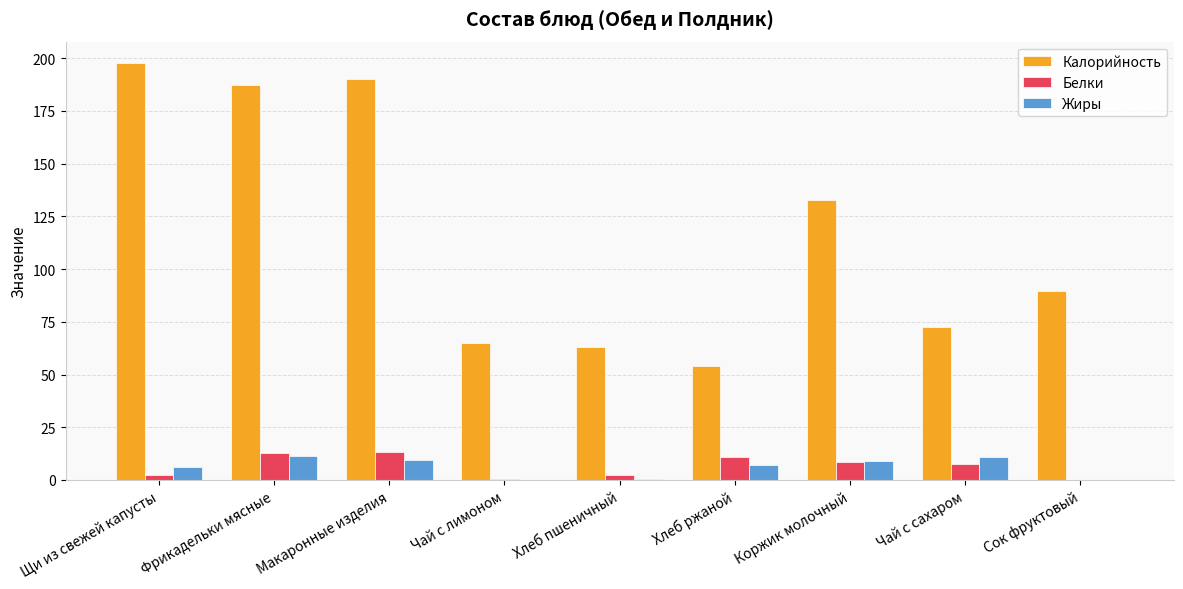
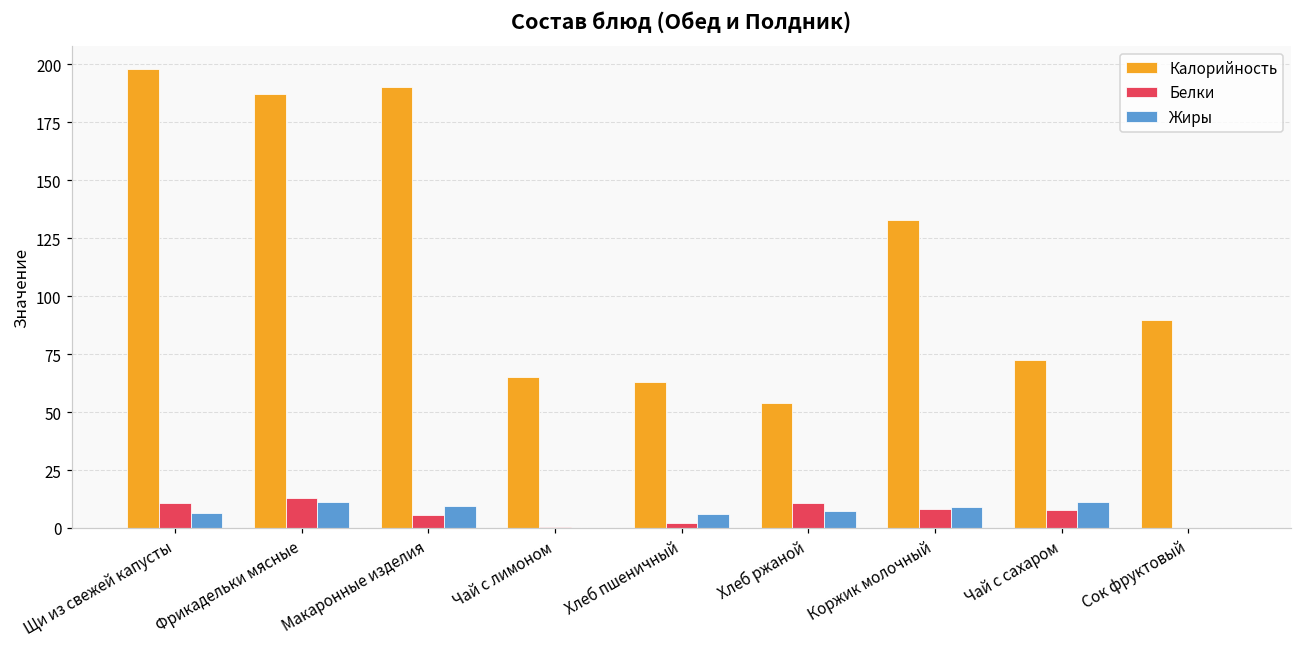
Белки, Щи из свежей капусты: 2 -> 11
Белки, Макаронные изделия: 13 -> 5
Жиры, Хлеб пшеничный: 0 -> 6
